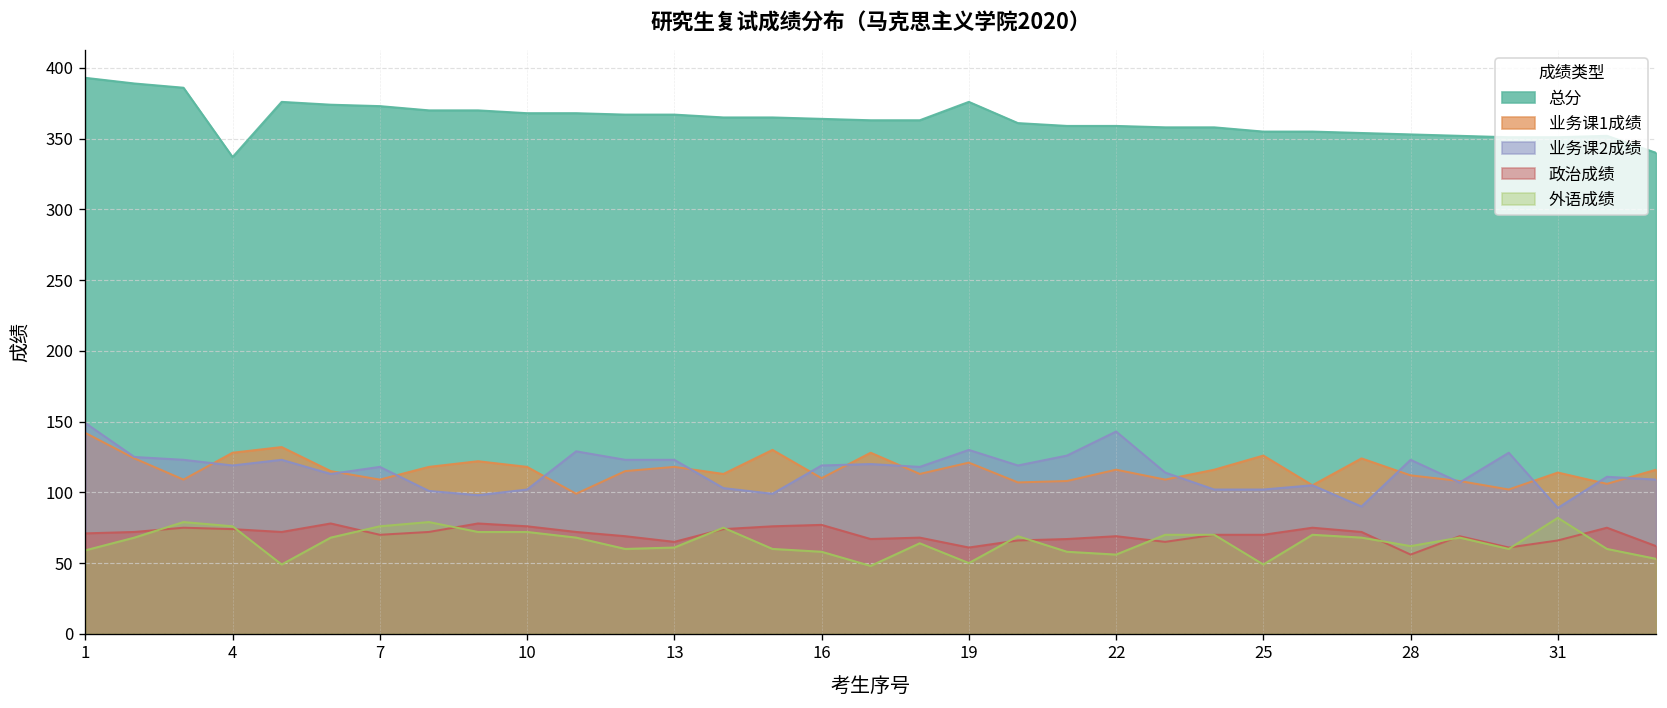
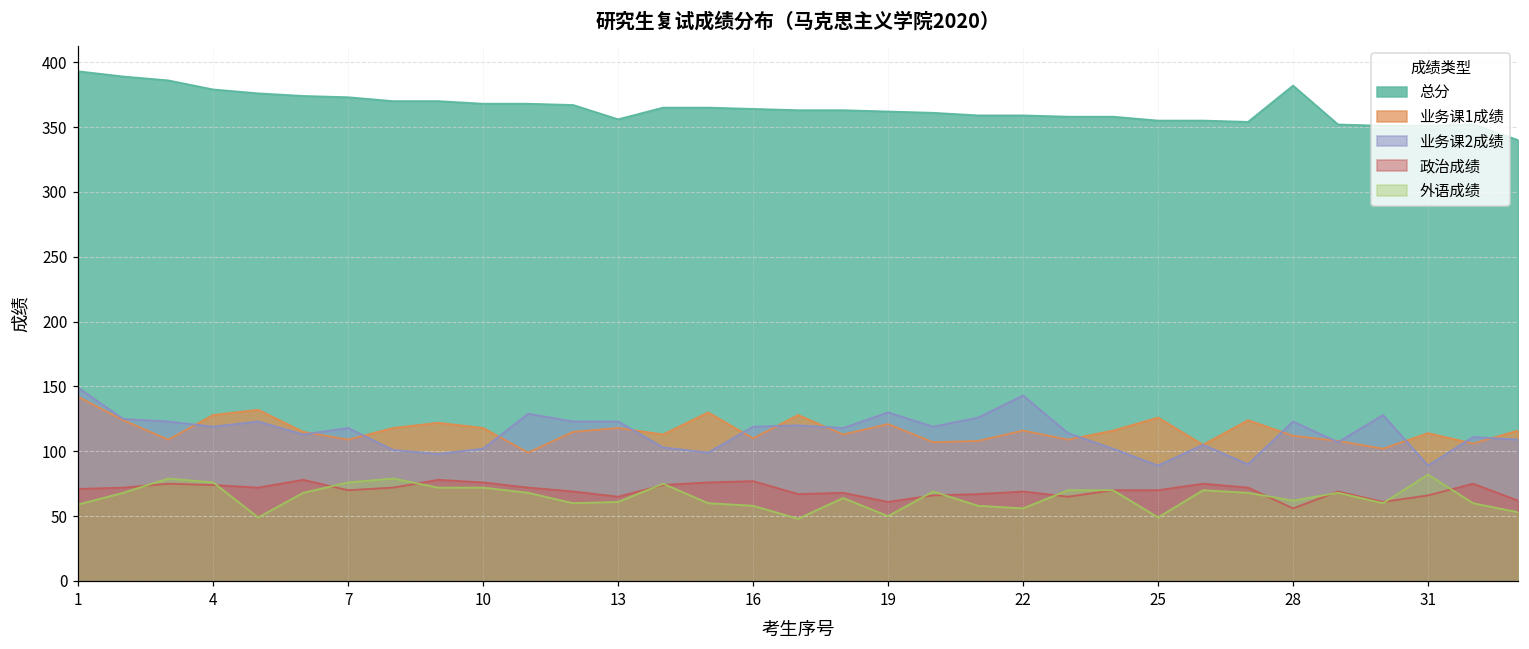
总分, 4: 337 -> 379
总分, 13: 367 -> 356
总分, 19: 376 -> 362
业务课2成绩, 25: 102 -> 89
总分, 28: 353 -> 382
